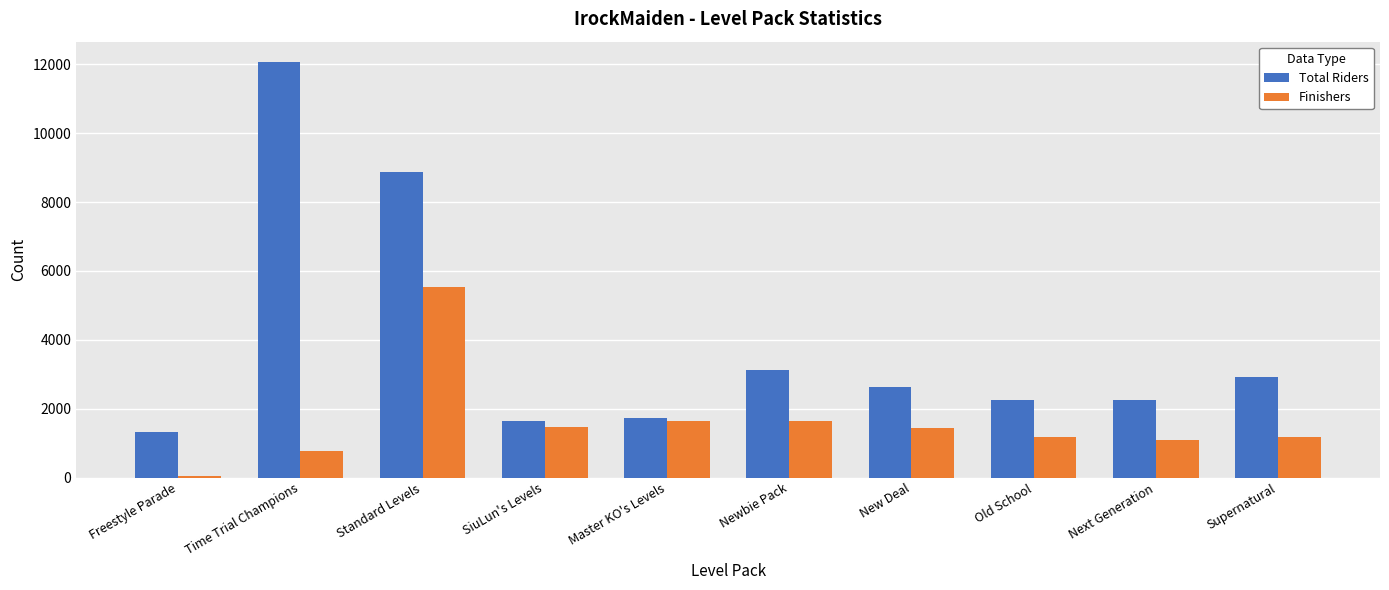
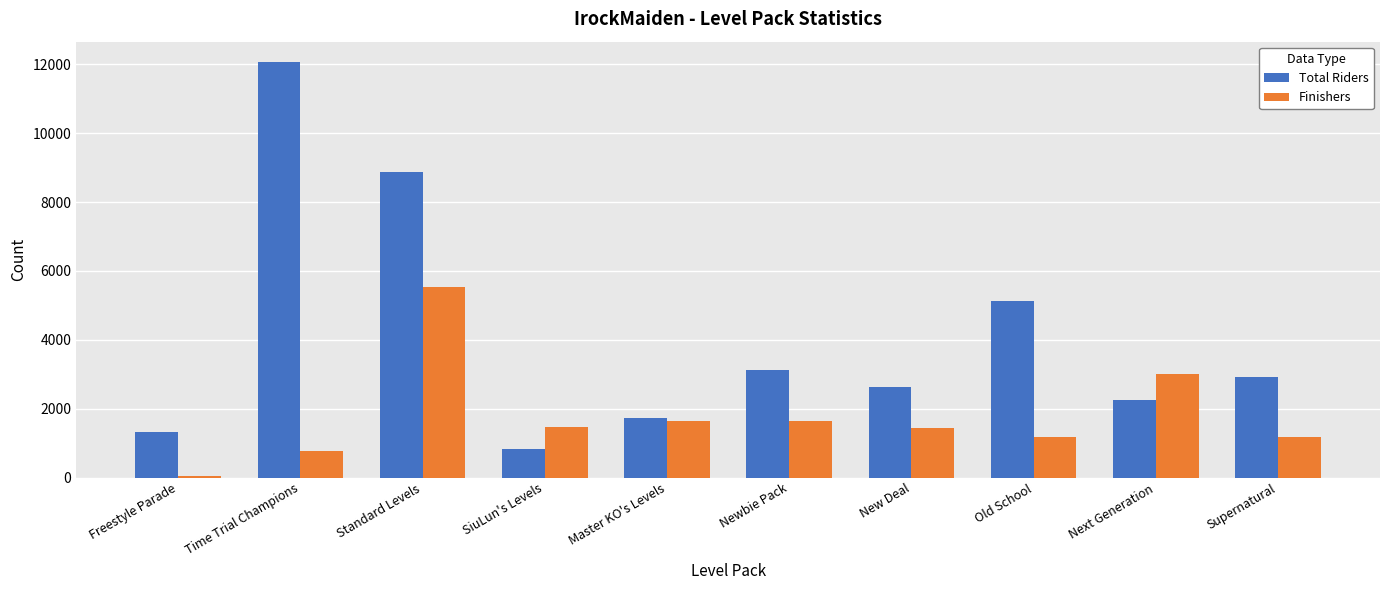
Total Riders, SiuLun's Levels: 1700 -> 800
Total Riders, Old School: 2200 -> 5100
Finishers, Next Generation: 1100 -> 3000
